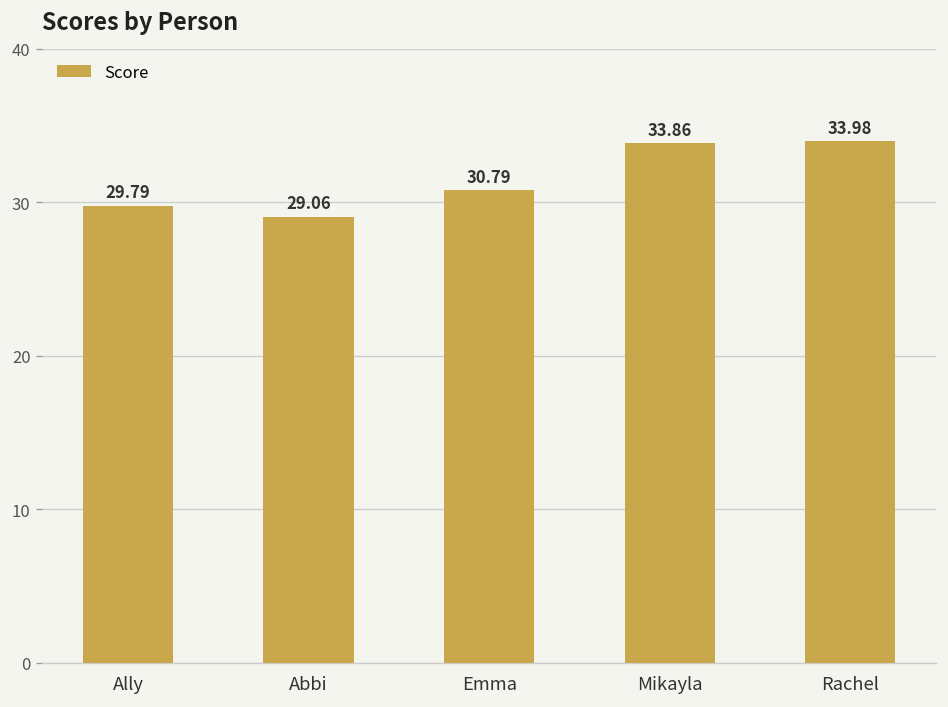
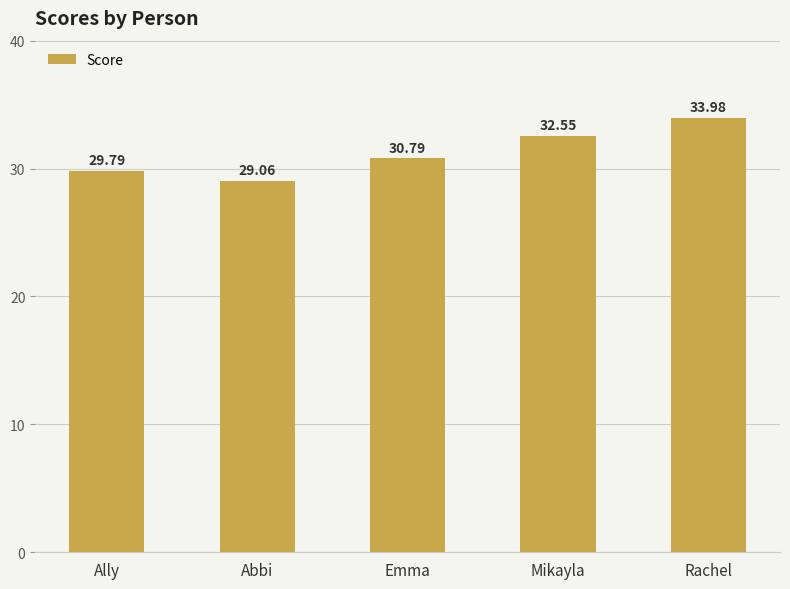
Mikayla: 33.86 -> 32.55
